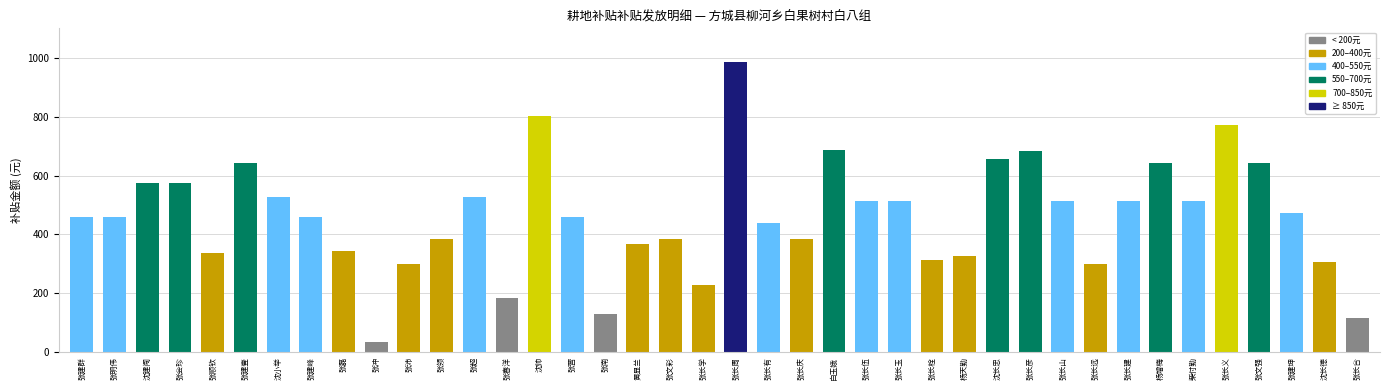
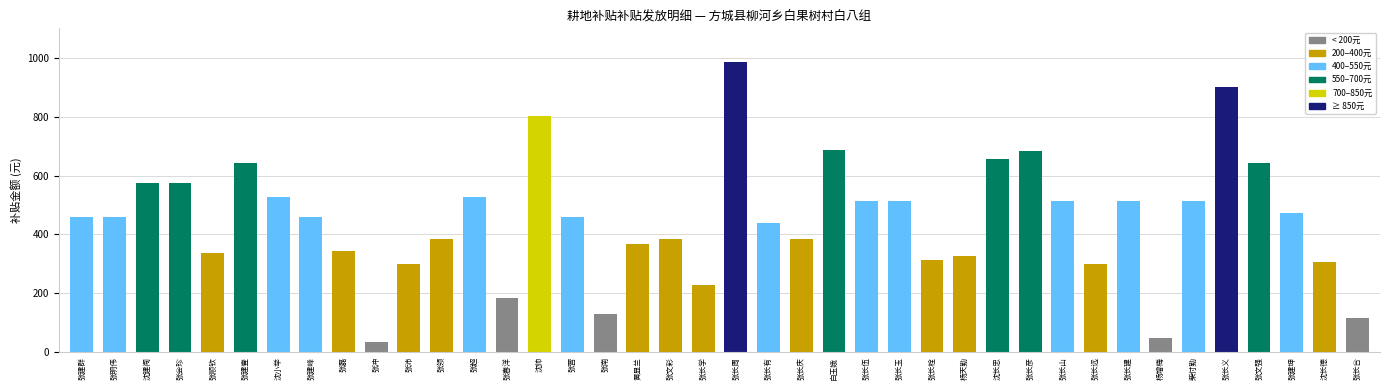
杨增梅: 640 -> 50
张长义: 770 -> 900
